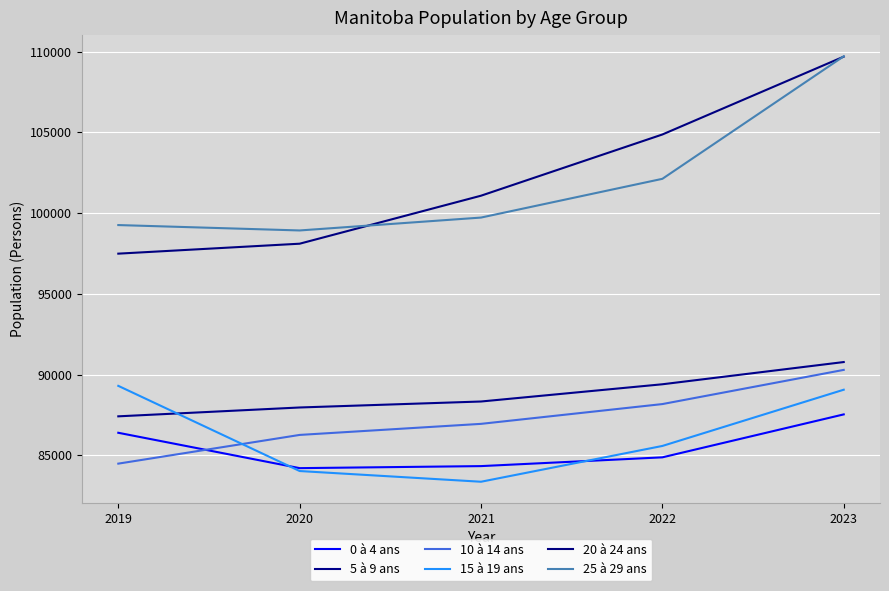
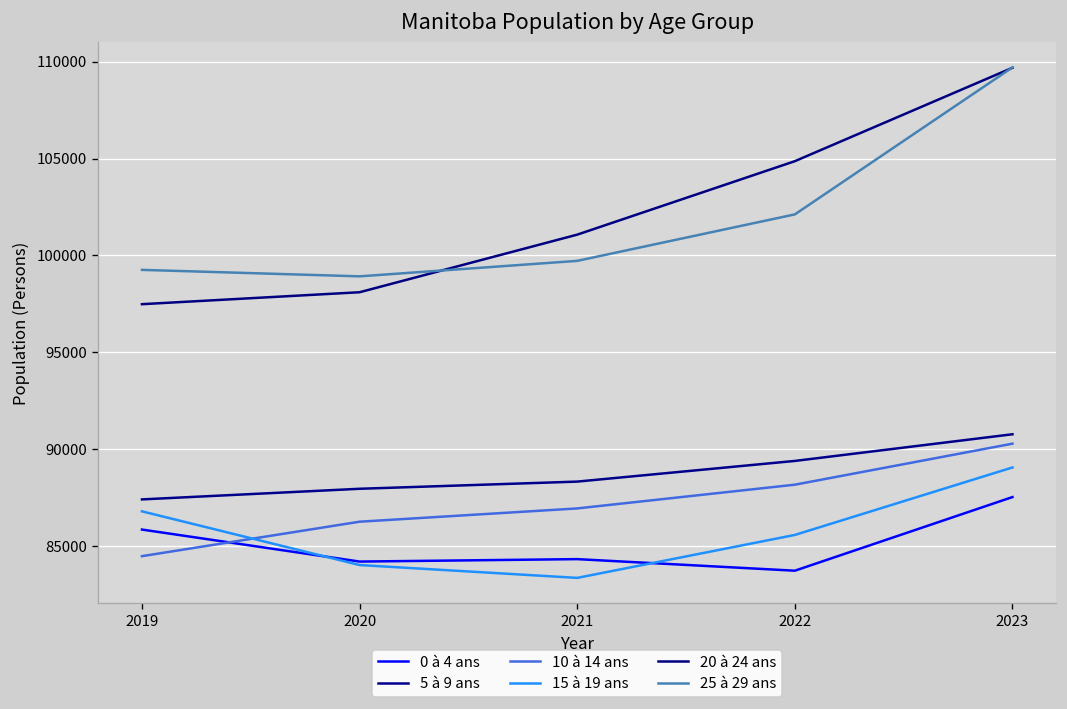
0 à 4 ans, 2019: 86400 -> 85900
15 à 19 ans, 2019: 89300 -> 86800
0 à 4 ans, 2022: 84900 -> 83700
